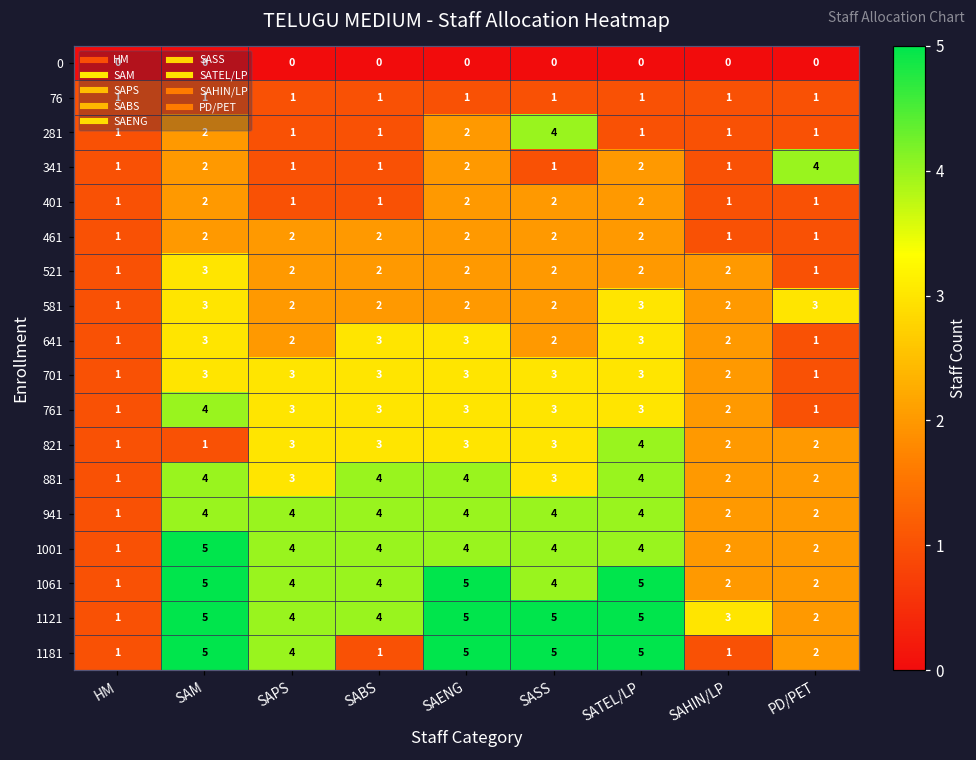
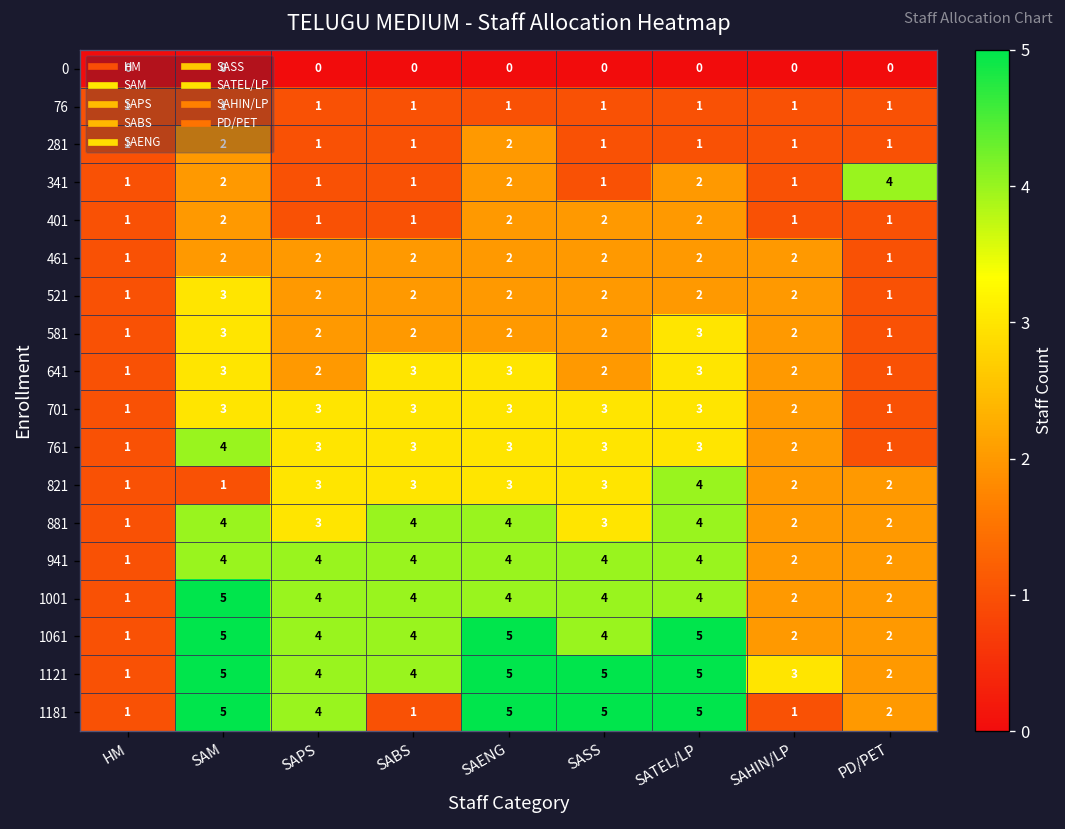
281, SASS: 4 -> 1
461, SAHIN/LP: 1 -> 2
581, PD/PET: 3 -> 1
